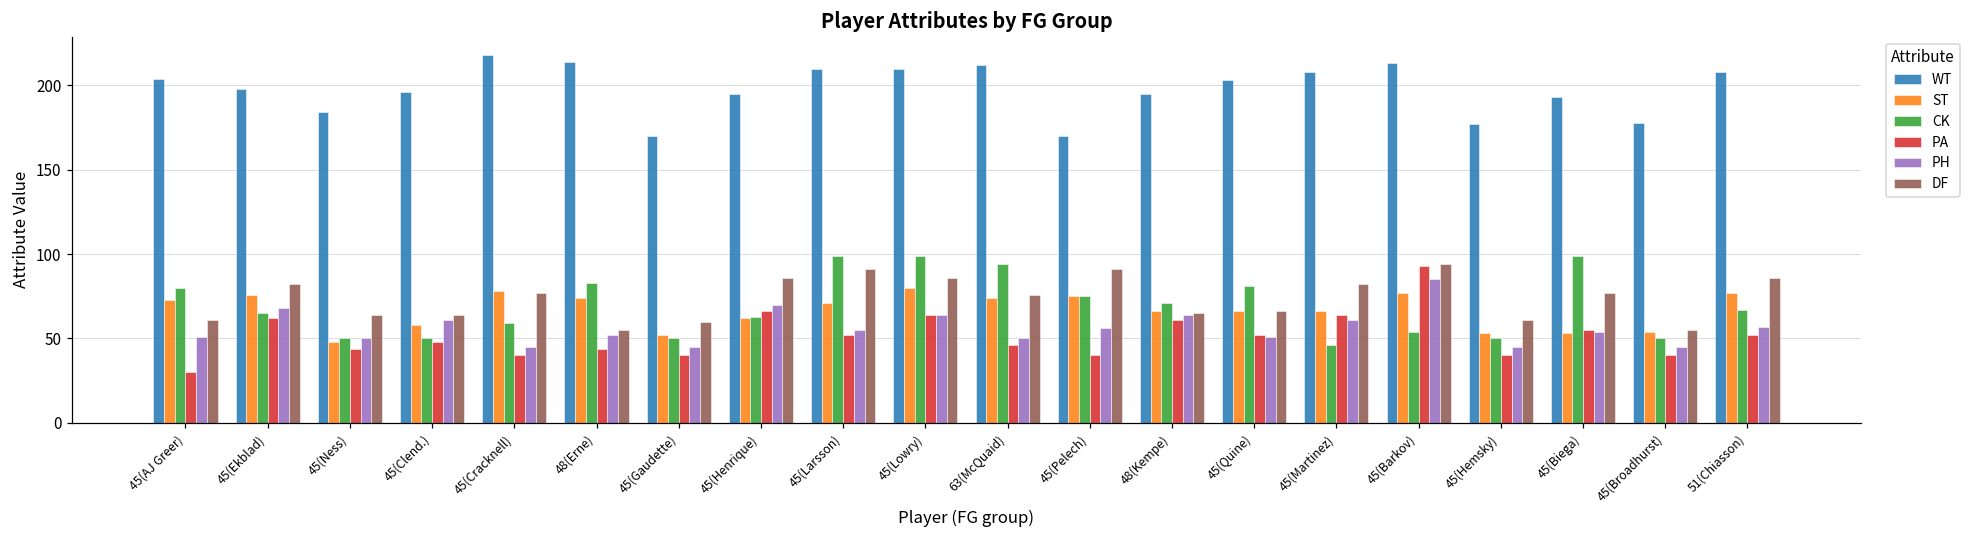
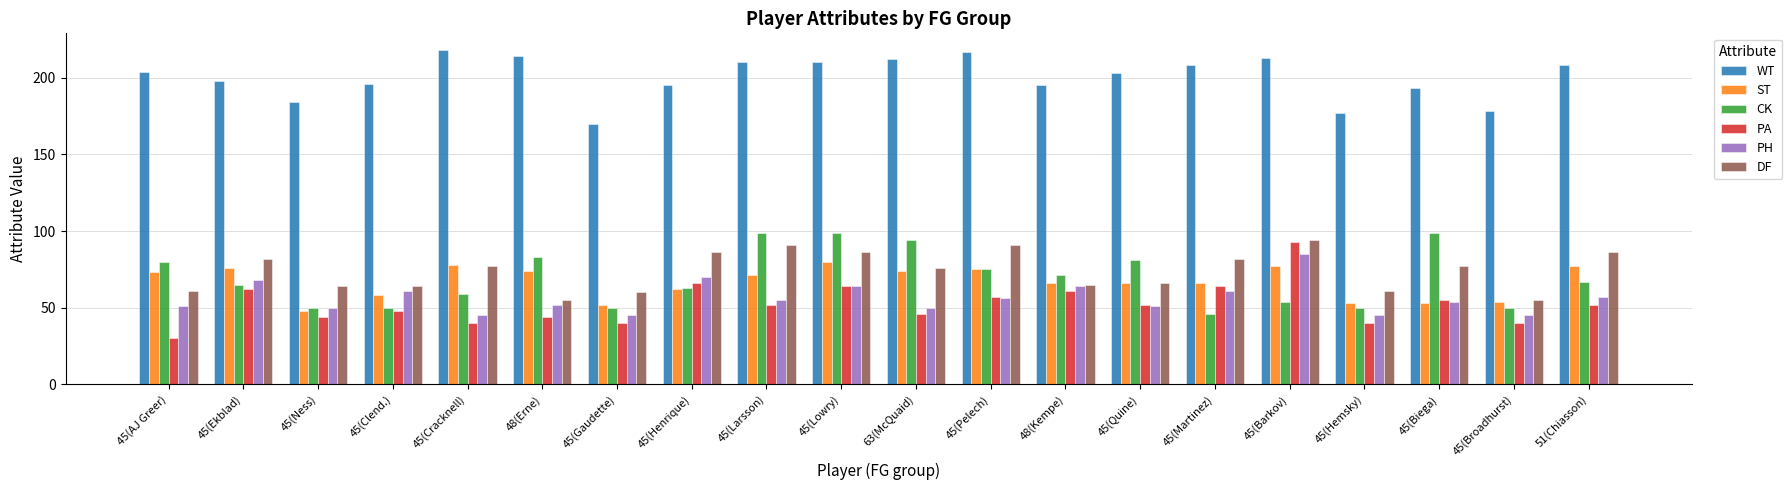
WT, 45(Pelech): 170 -> 217
PA, 45(Pelech): 40 -> 57
